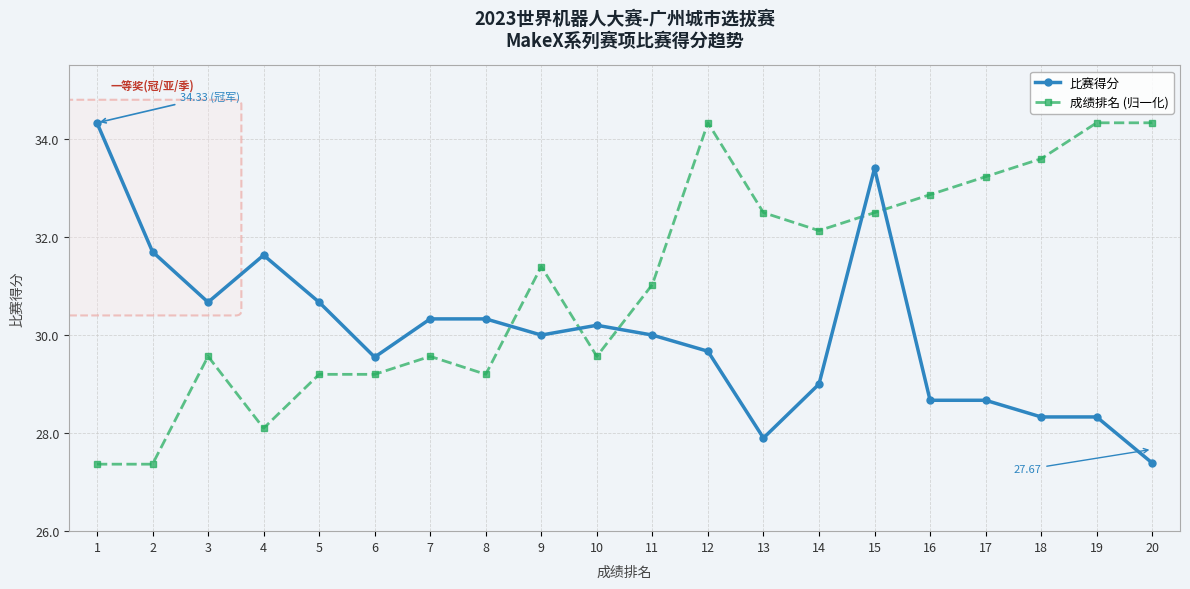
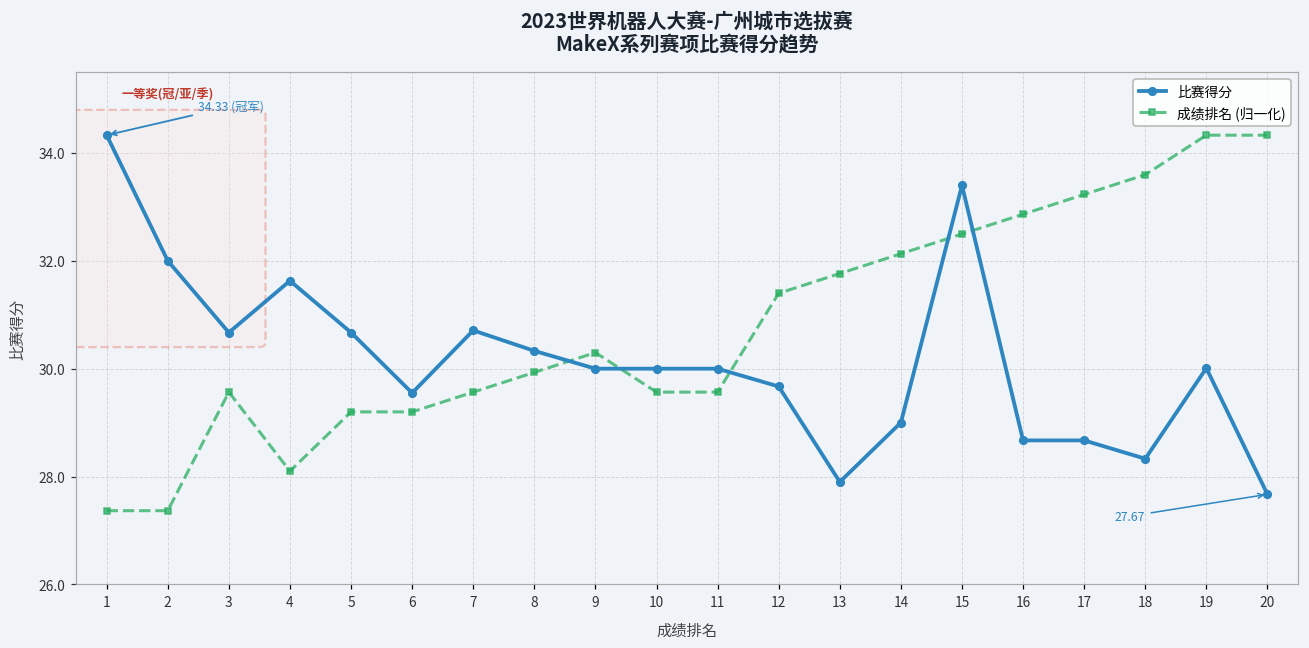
比赛得分, 2: 31.7 -> 32.0
比赛得分, 7: 30.3 -> 30.7
成绩排名 (归一化), 8: 29.2 -> 29.9
成绩排名 (归一化), 9: 31.4 -> 30.3
比赛得分, 10: 30.2 -> 30.0
成绩排名 (归一化), 11: 31.0 -> 29.6
成绩排名 (归一化), 12: 34.3 -> 31.4
成绩排名 (归一化), 13: 32.5 -> 31.8
比赛得分, 19: 28.3 -> 30.0
比赛得分, 20: 27.4 -> 27.7
